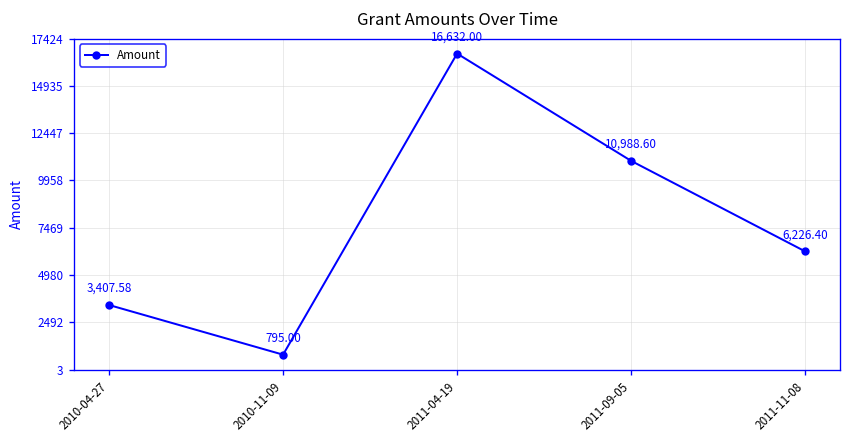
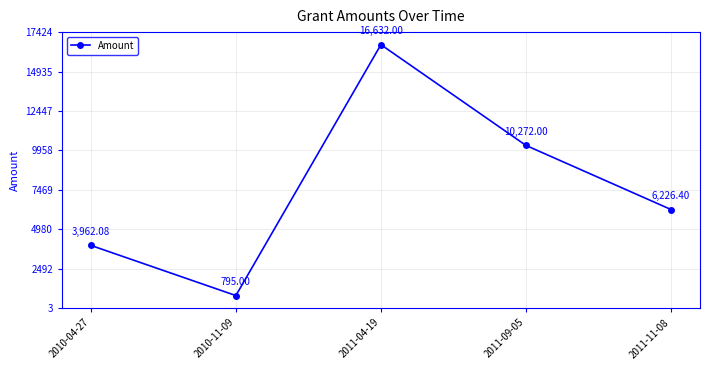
2010-04-27: 3,407.58 -> 3,962.08
2011-09-05: 10,988.60 -> 10,272.00
